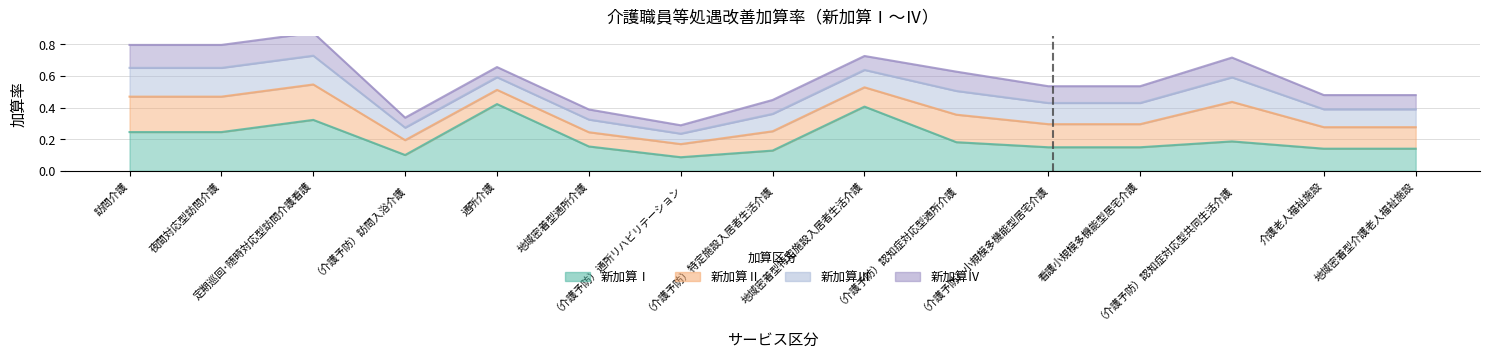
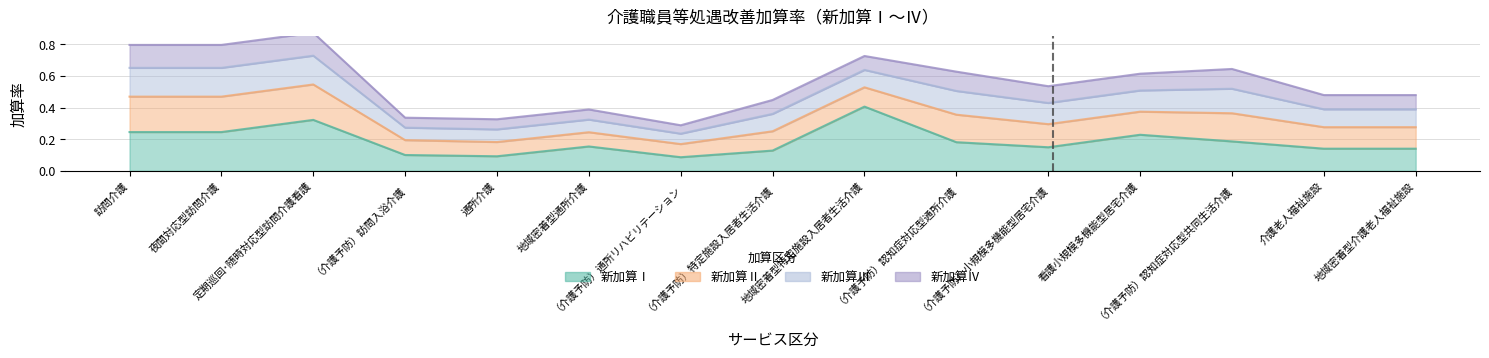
新加算Ⅰ, 通所介護: 0.42 -> 0.09
新加算Ⅰ, 看護小規模多機能型居宅介護: 0.15 -> 0.23
新加算Ⅱ, （介護予防）認知症対応型共同生活介護: 0.25 -> 0.18
